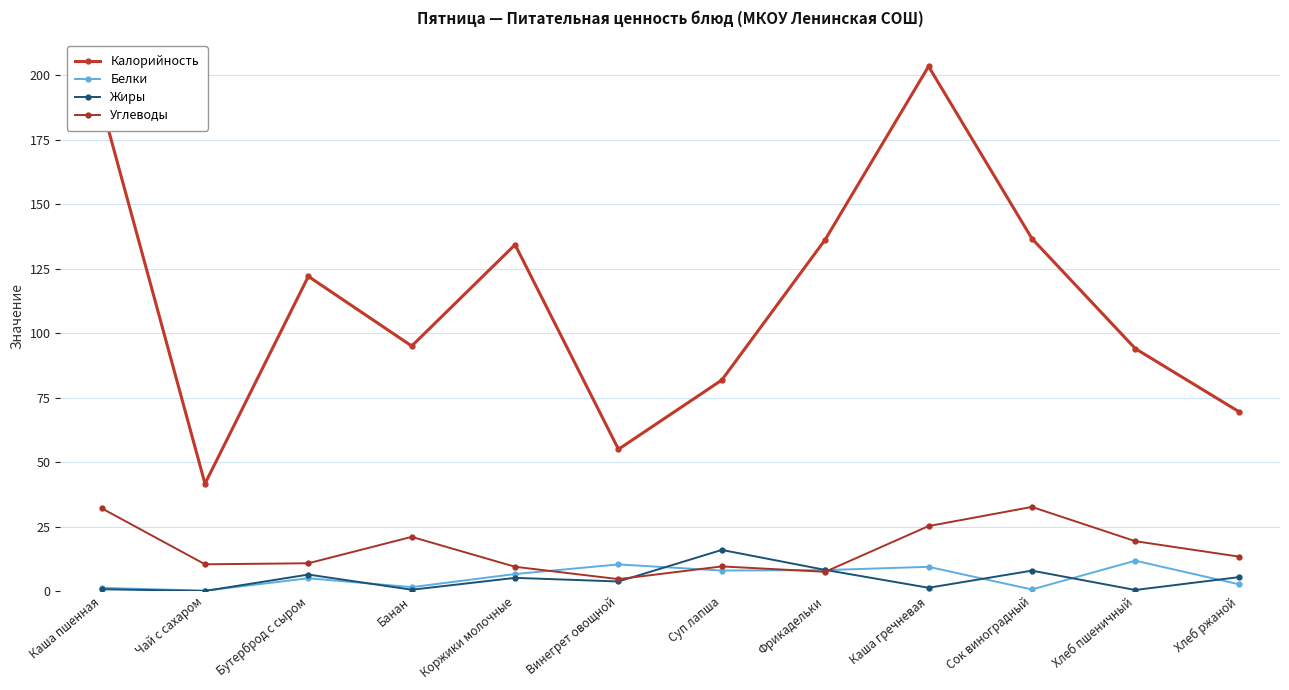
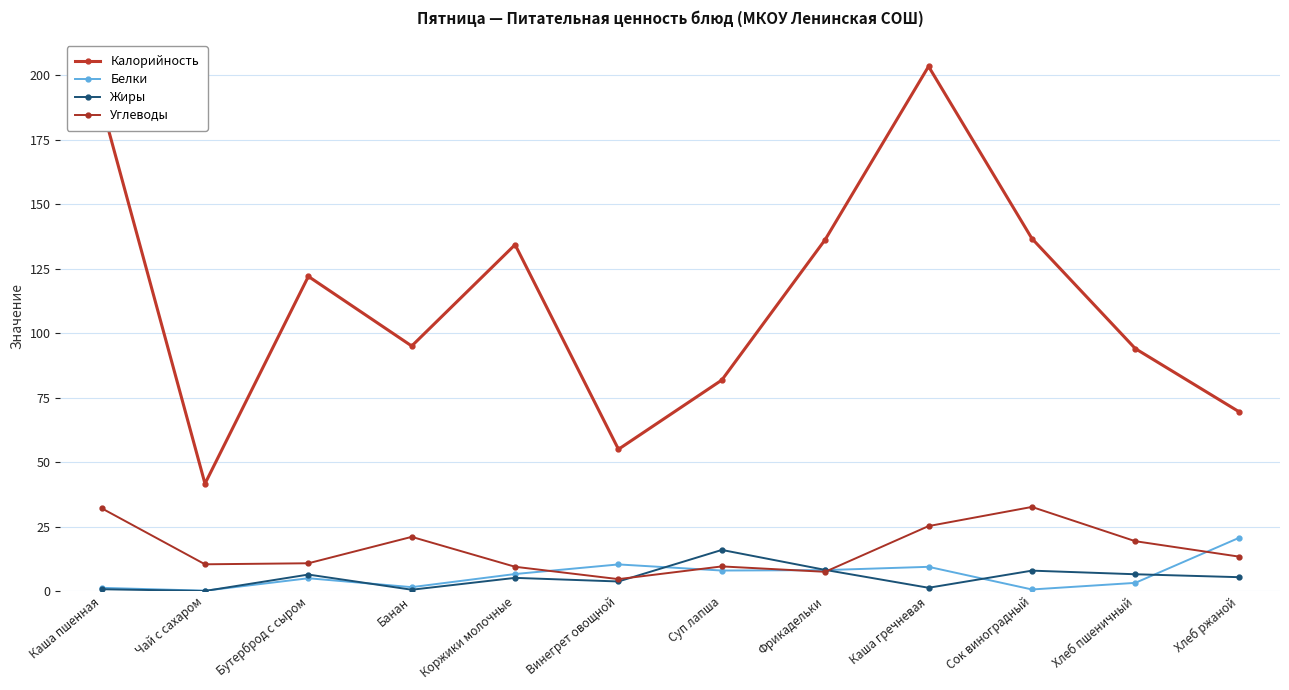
Белки, Хлеб пшеничный: 12 -> 3
Жиры, Хлеб пшеничный: 0 -> 7
Белки, Хлеб ржаной: 3 -> 21
